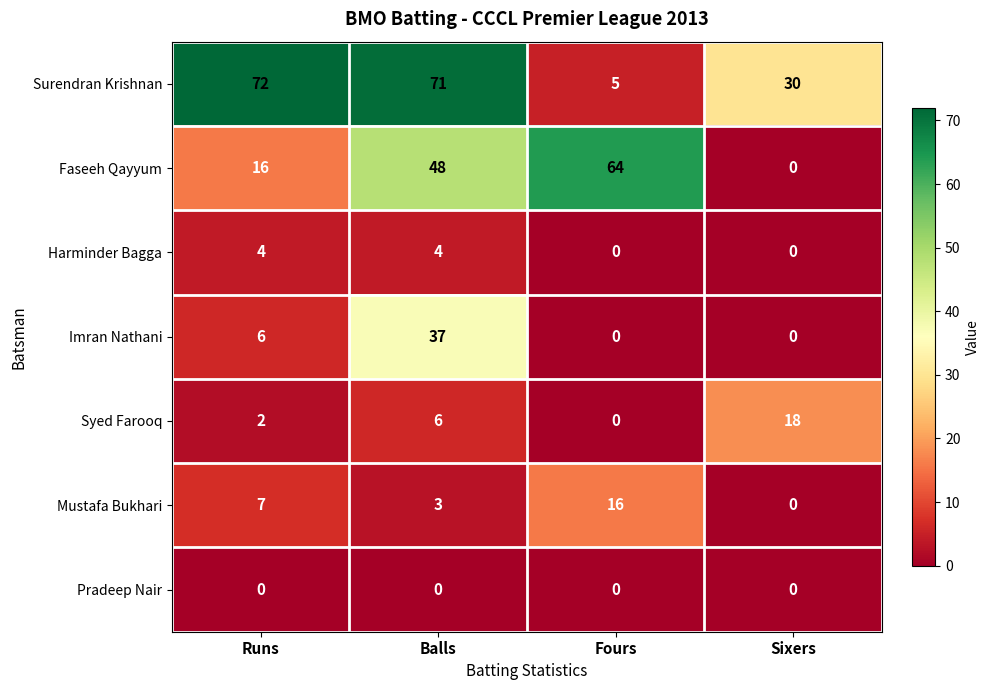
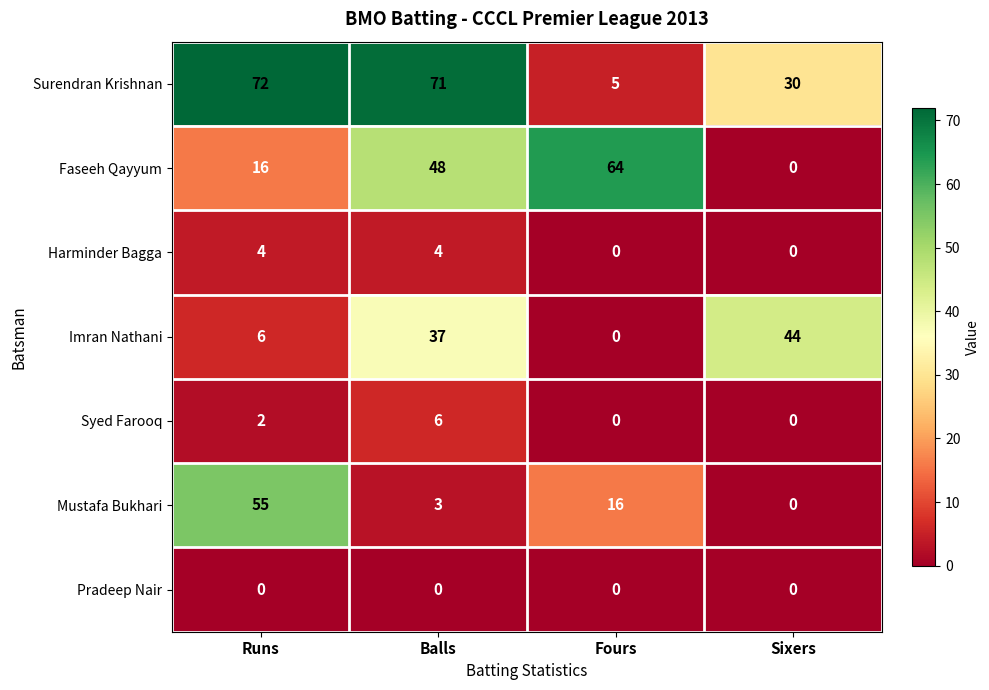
Imran Nathani, Sixers: 0 -> 44
Syed Farooq, Sixers: 18 -> 0
Mustafa Bukhari, Runs: 7 -> 55
